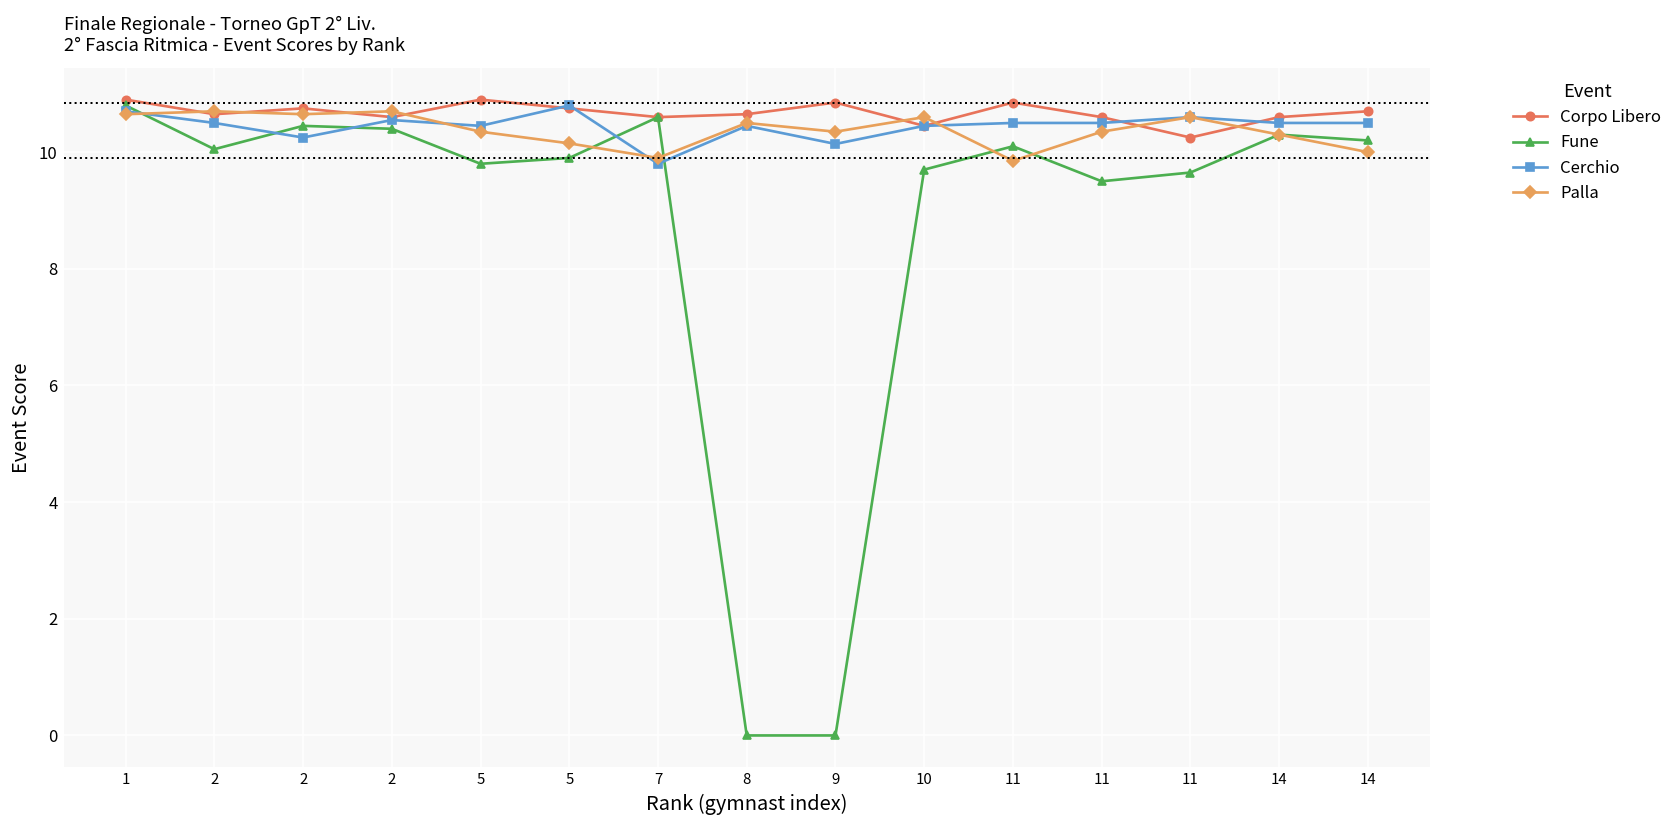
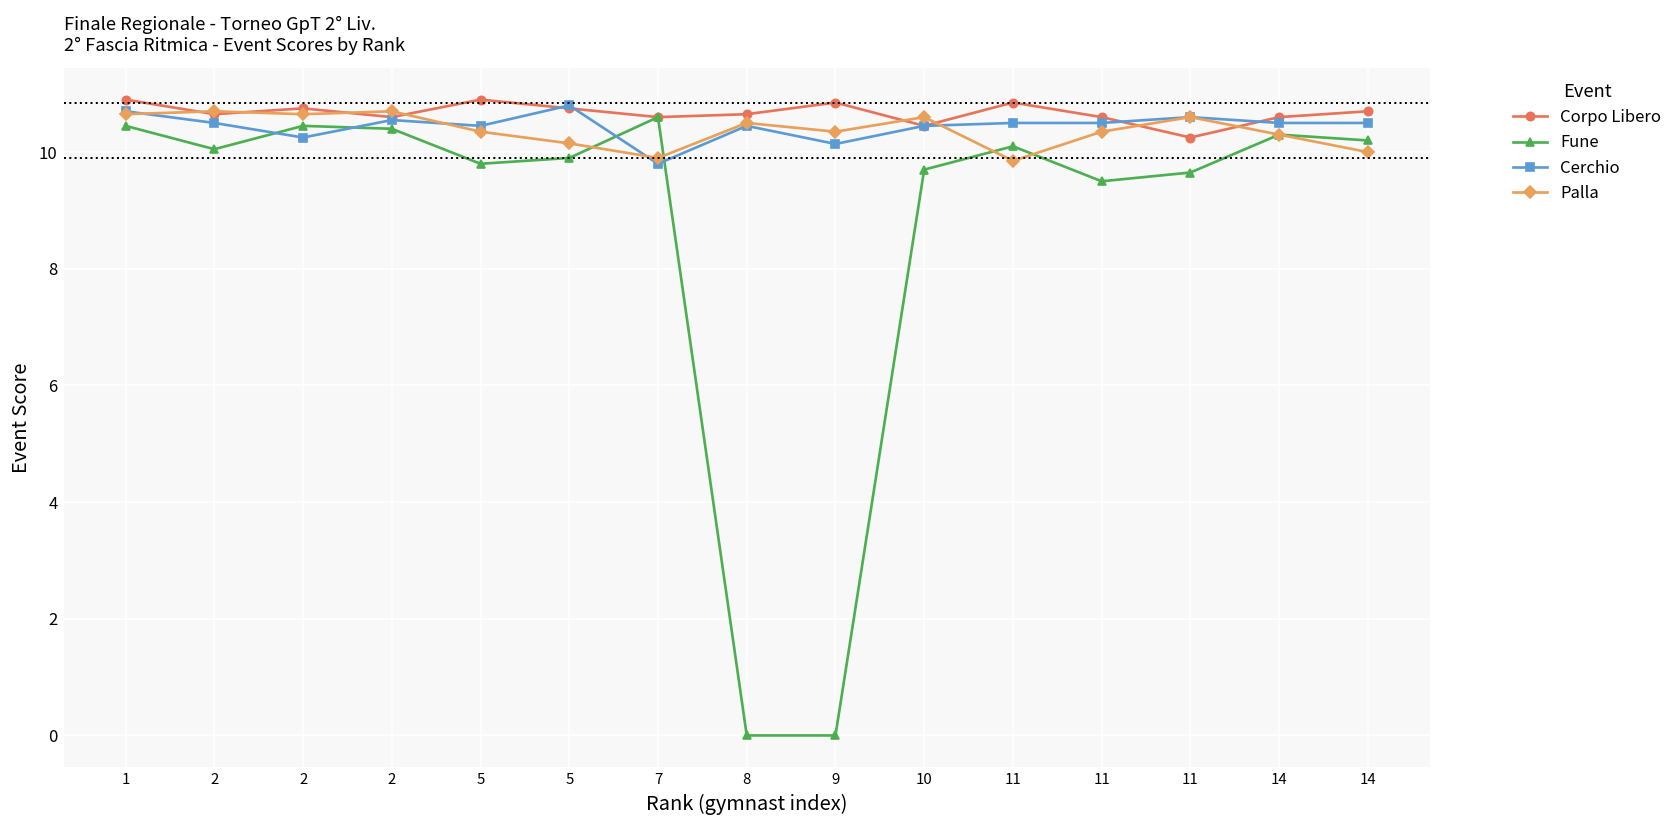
Fune, 1: 10.8 -> 10.5
